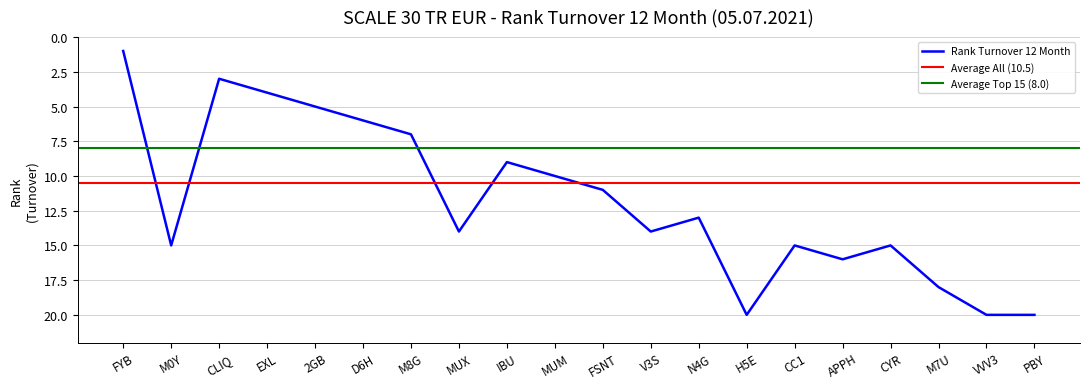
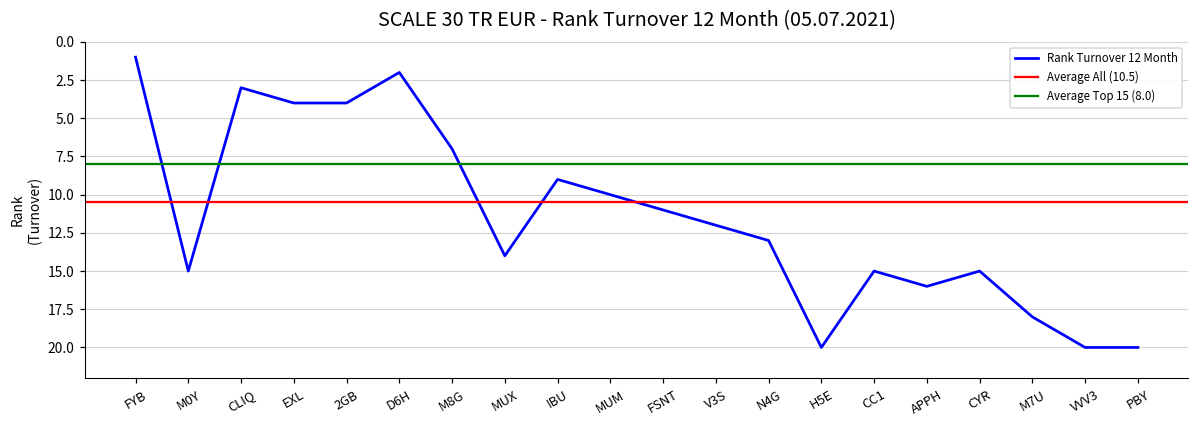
2GB: 5 -> 4
D6H: 6 -> 2
V3S: 14 -> 12
